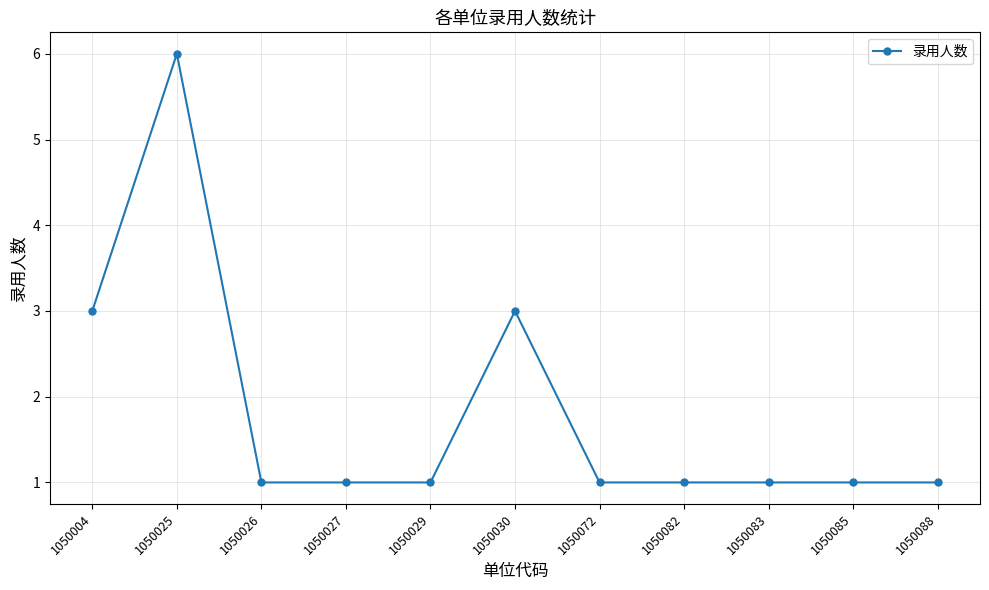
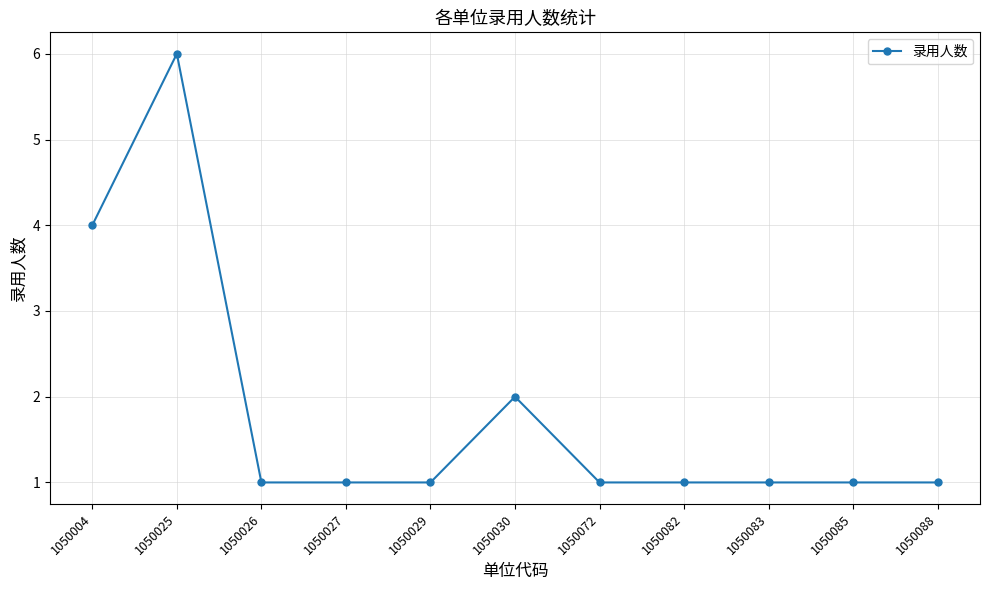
1050004: 3 -> 4
1050030: 3 -> 2
